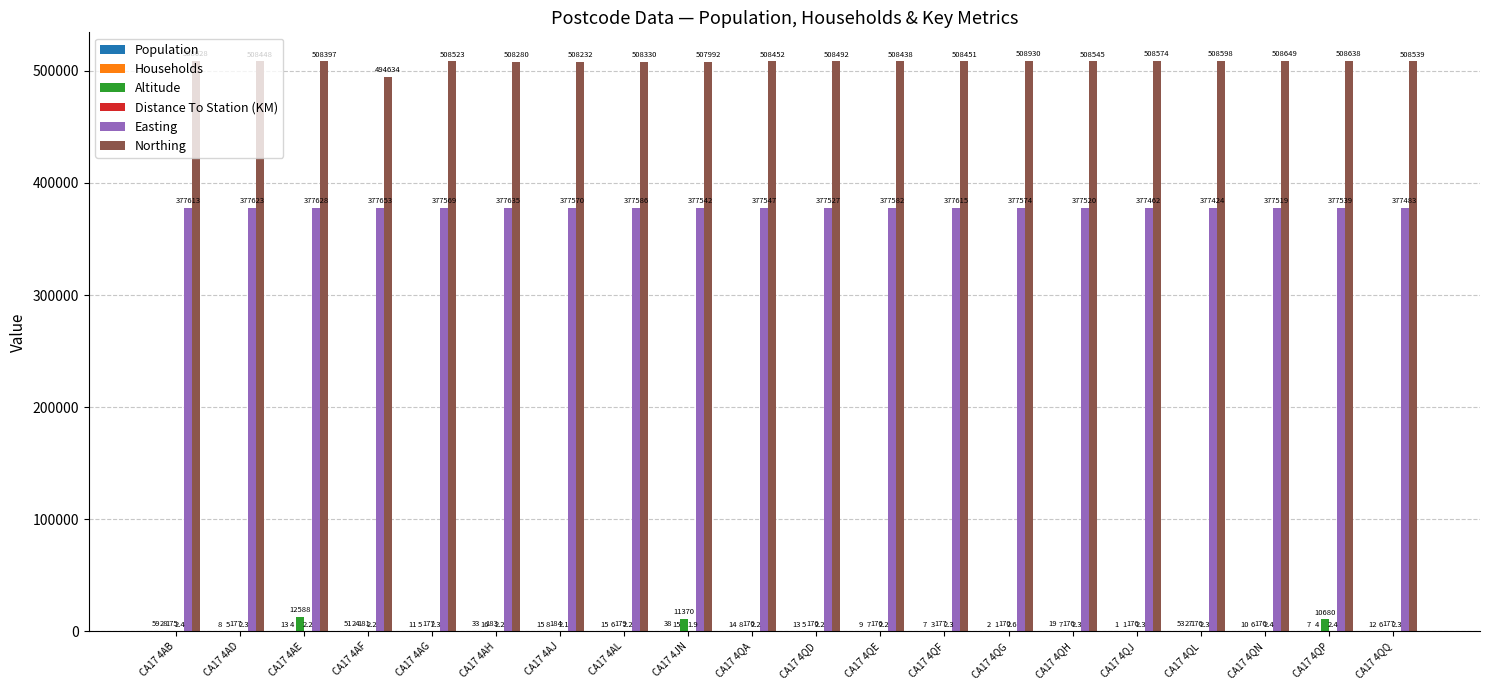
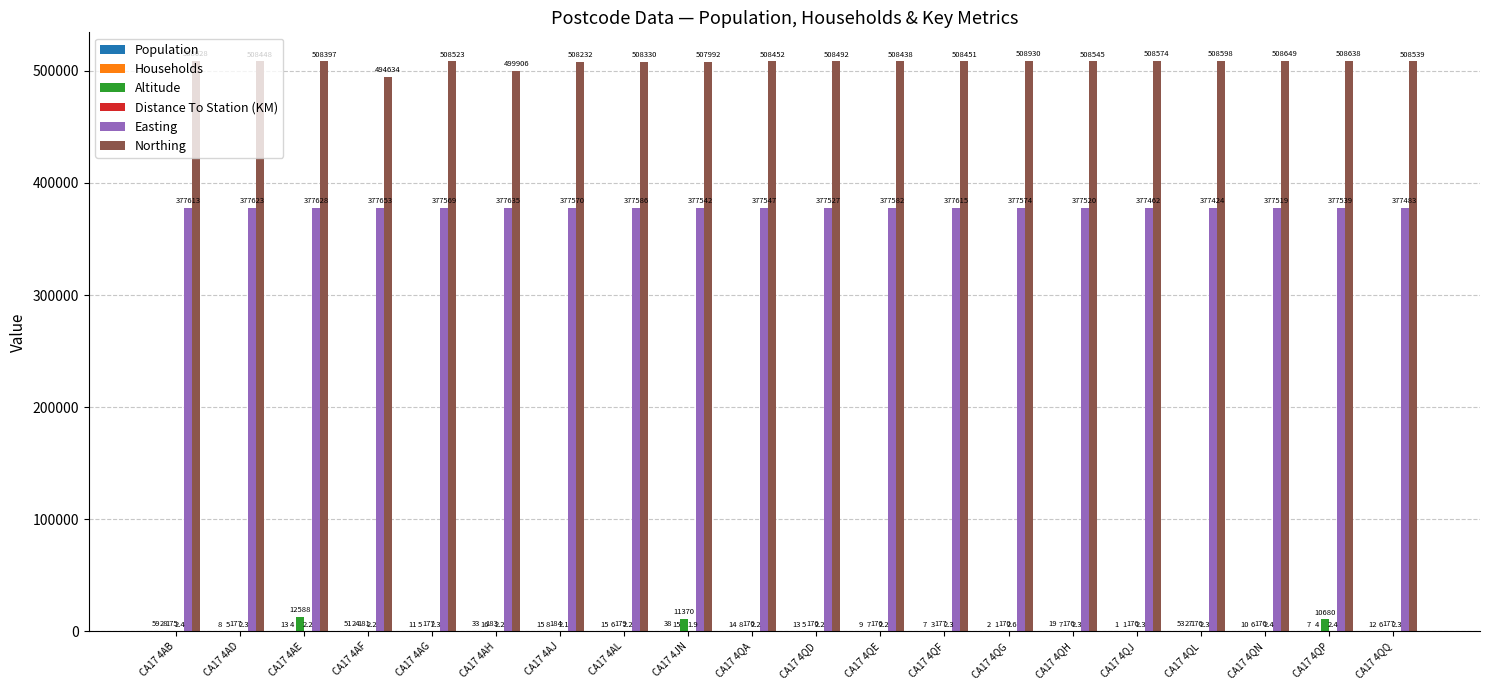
Northing, CA17 4AH: 508280 -> 499906
